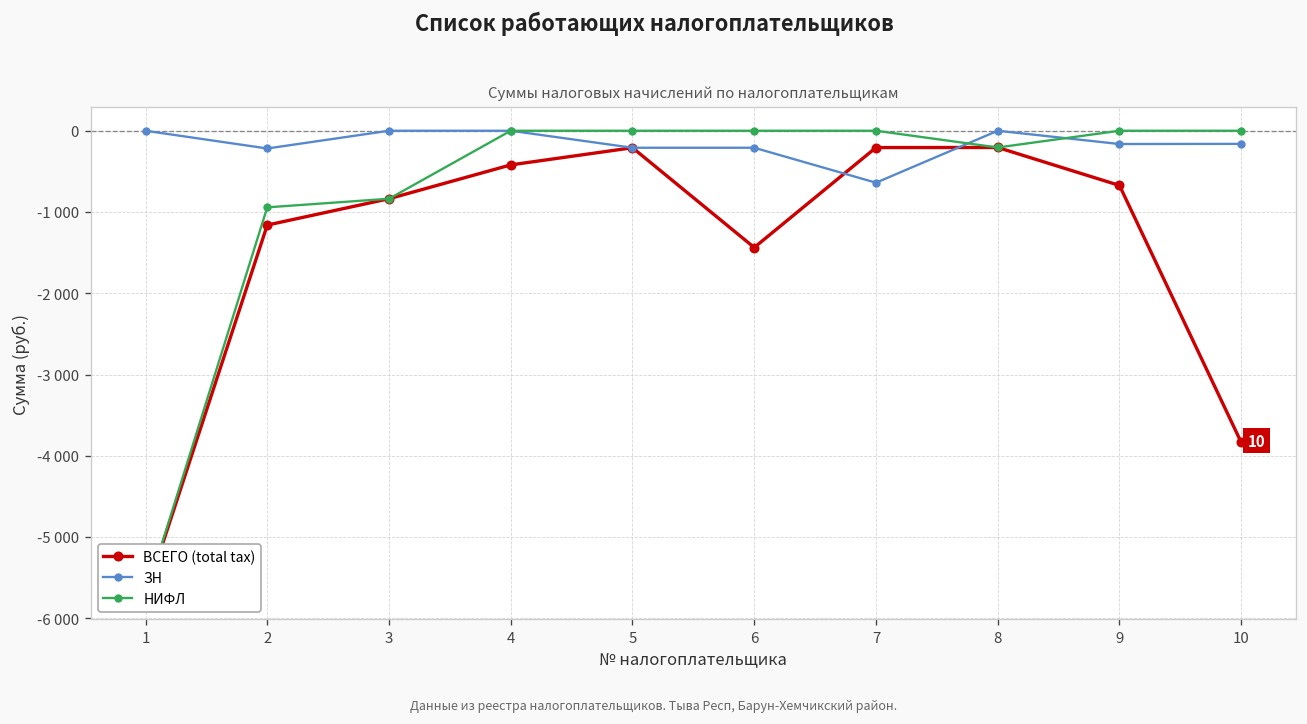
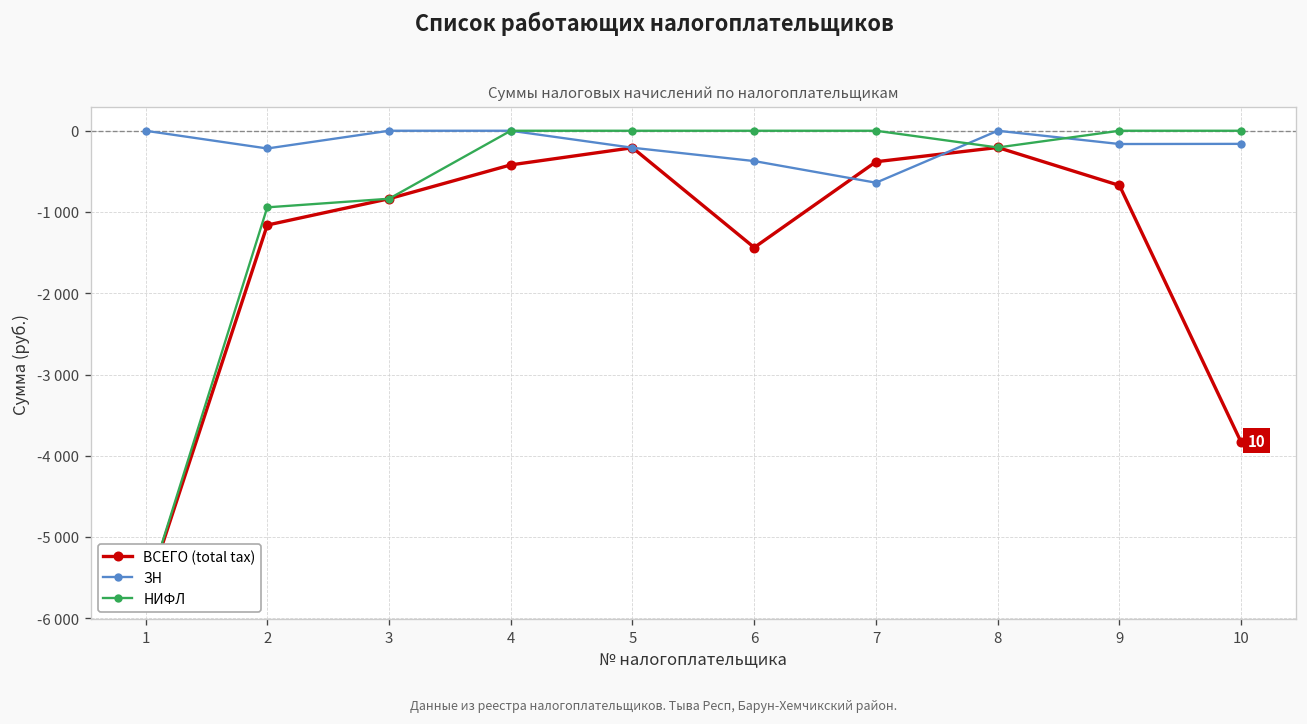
ЗН, 6: -200 -> -400
ВСЕГО (total tax), 7: -200 -> -400
